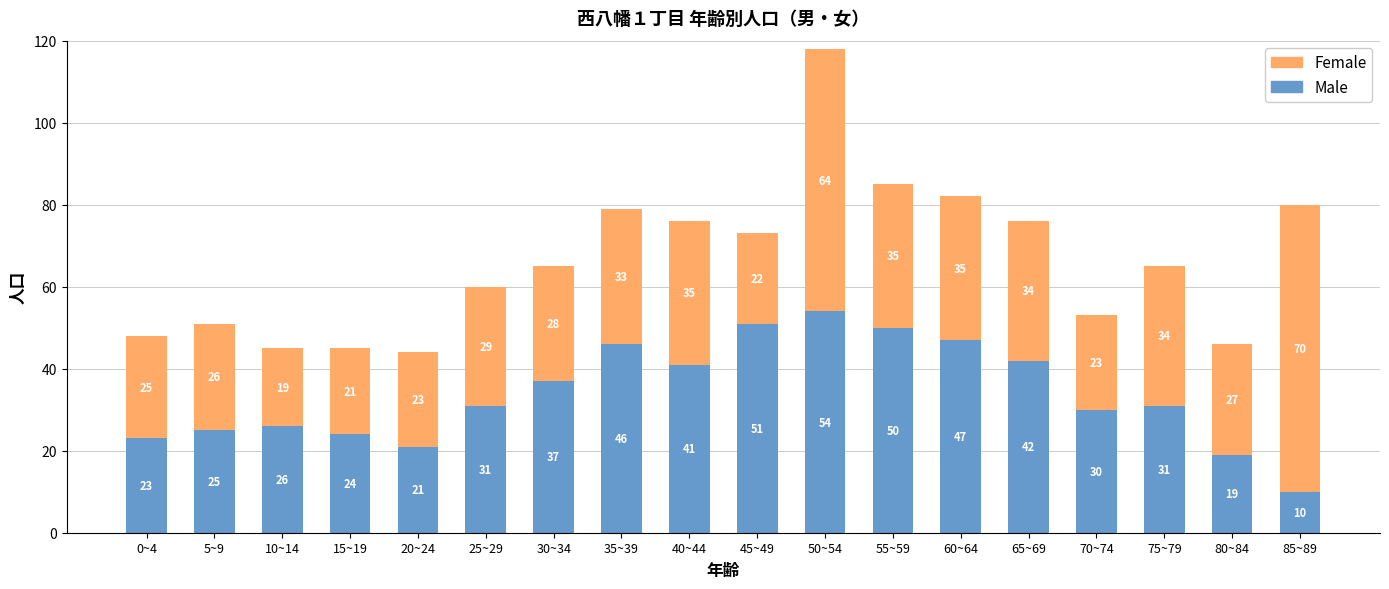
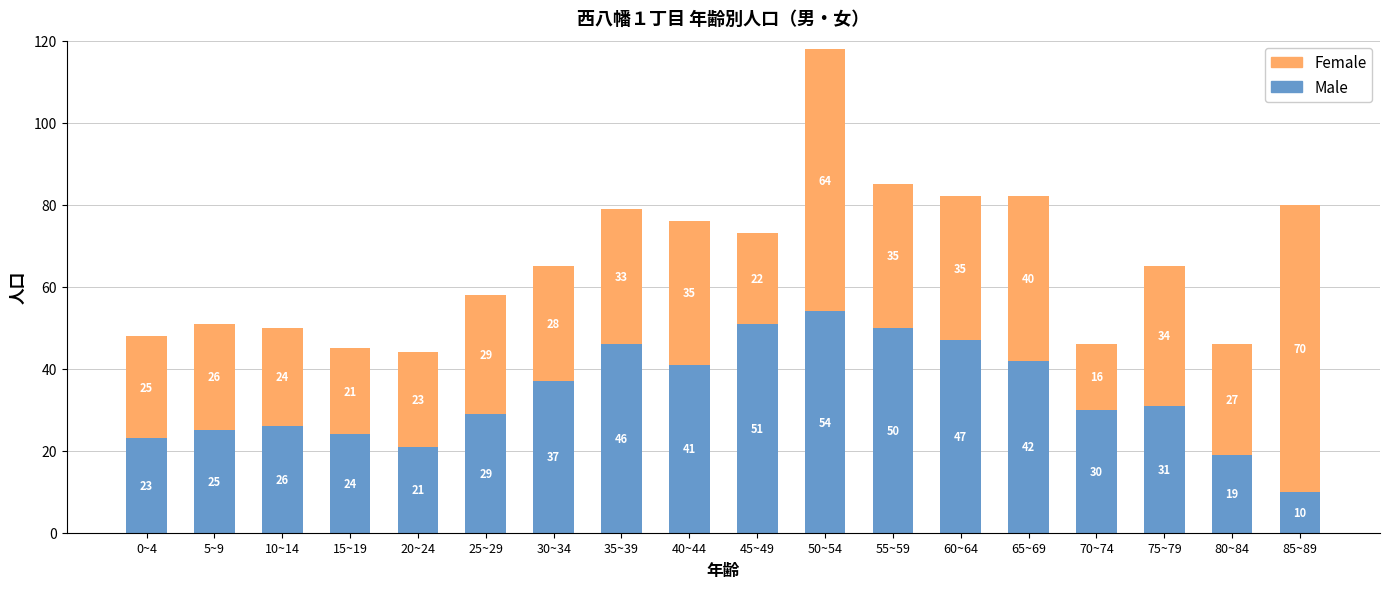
Female, 10~14: 19 -> 24
Male, 25~29: 31 -> 29
Female, 65~69: 34 -> 40
Female, 70~74: 23 -> 16
